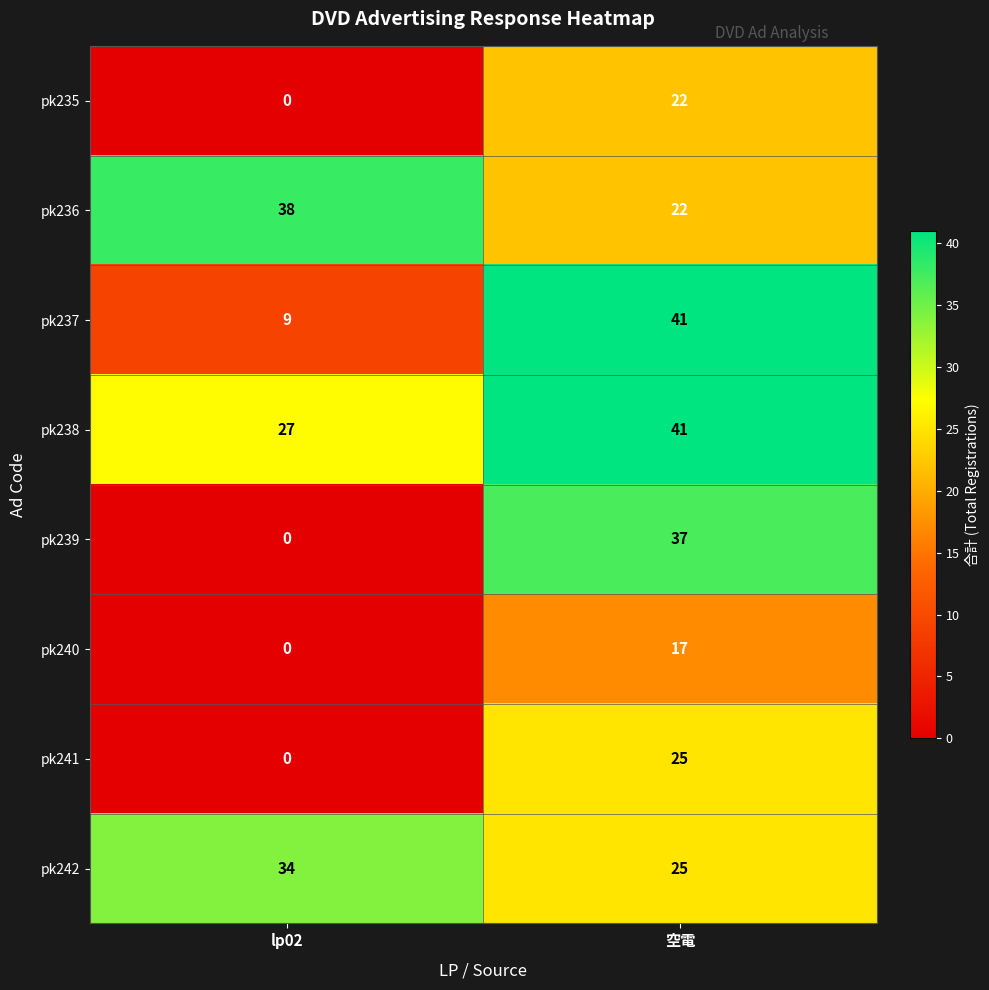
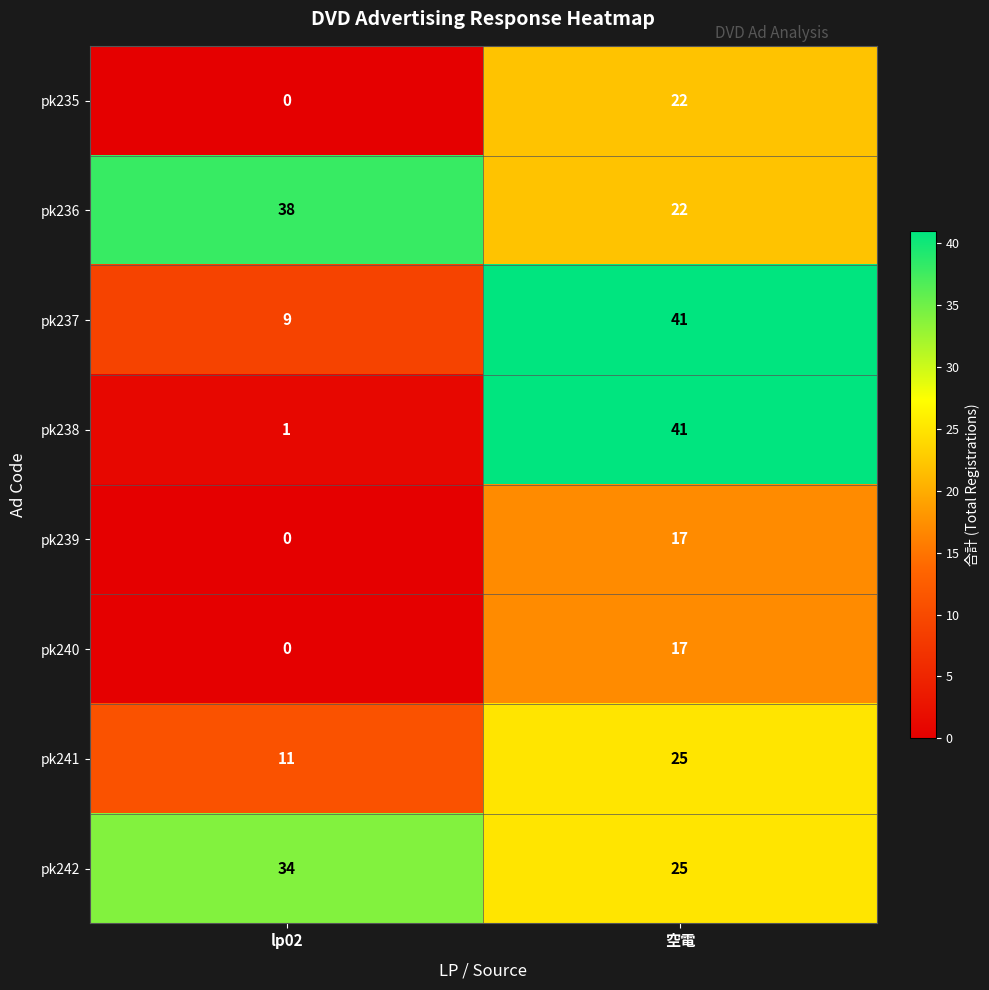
pk238, lp02: 27 -> 1
pk239, 空電: 37 -> 17
pk241, lp02: 0 -> 11
